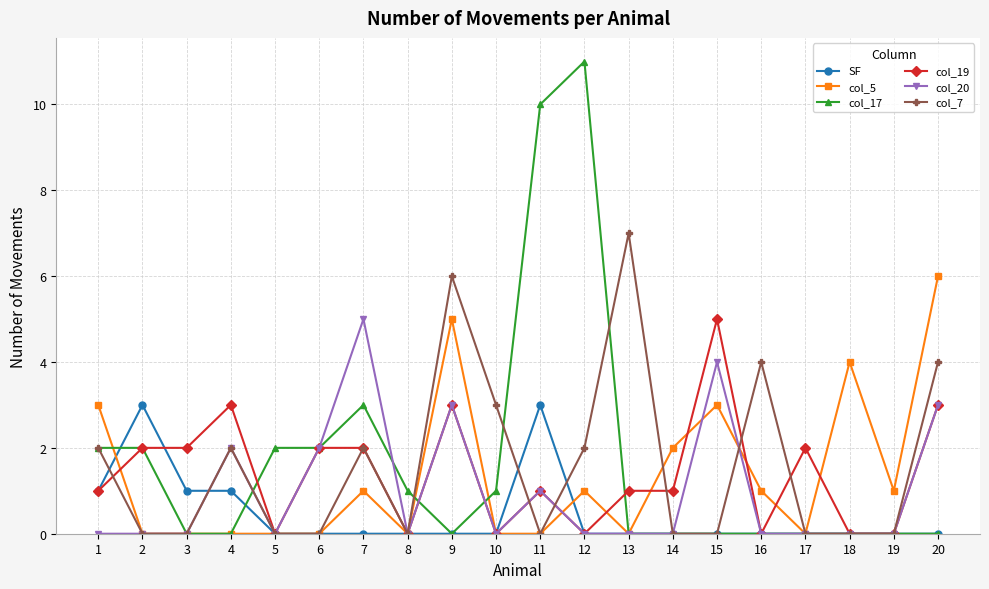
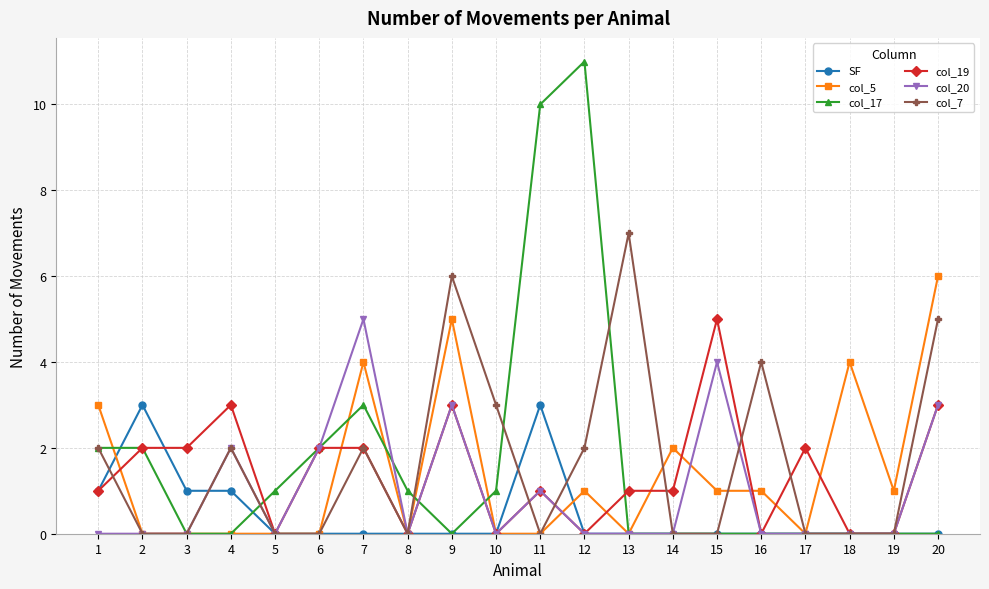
col_17, 5: 2 -> 1
col_5, 7: 1 -> 4
col_5, 15: 3 -> 1
col_7, 20: 4 -> 5
